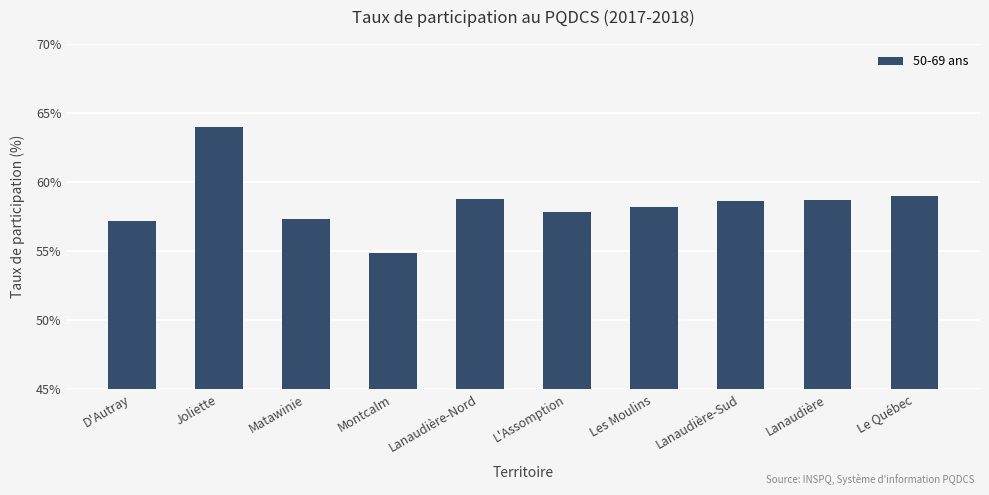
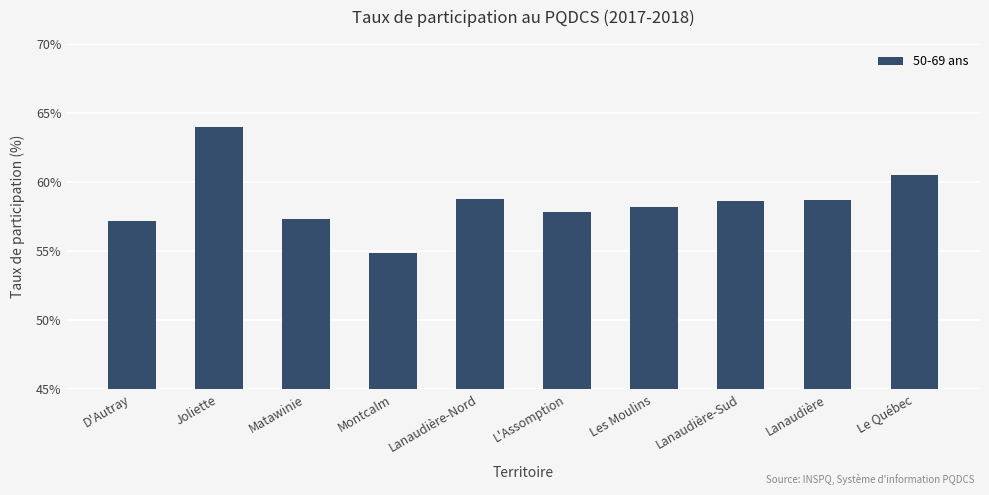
Le Québec: 59.0% -> 60.5%
